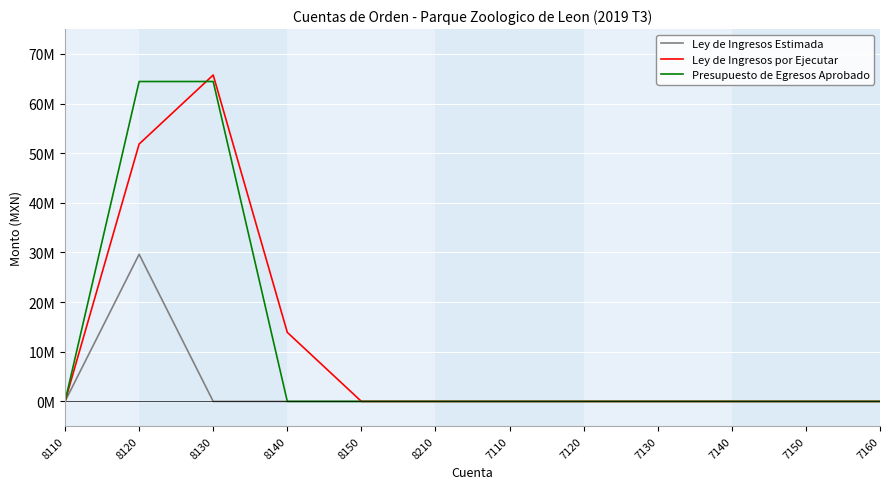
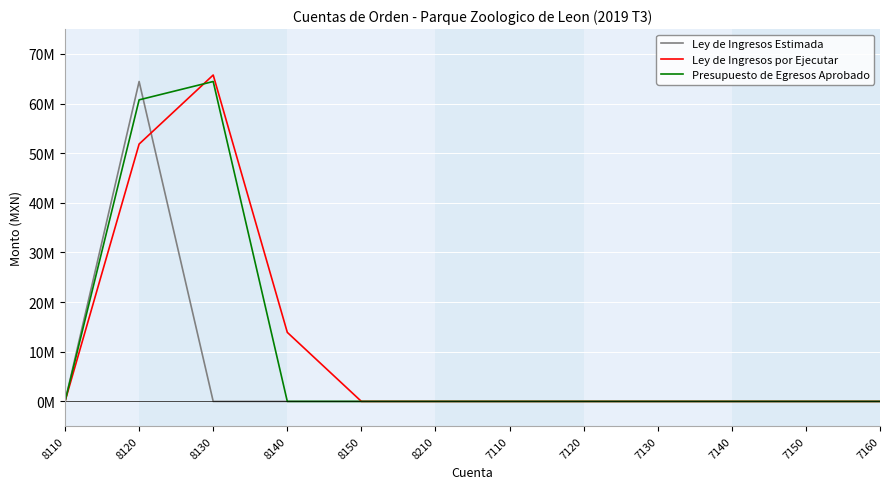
Ley de Ingresos Estimada, 8120: 30000000 -> 64000000
Presupuesto de Egresos Aprobado, 8120: 64000000 -> 61000000
